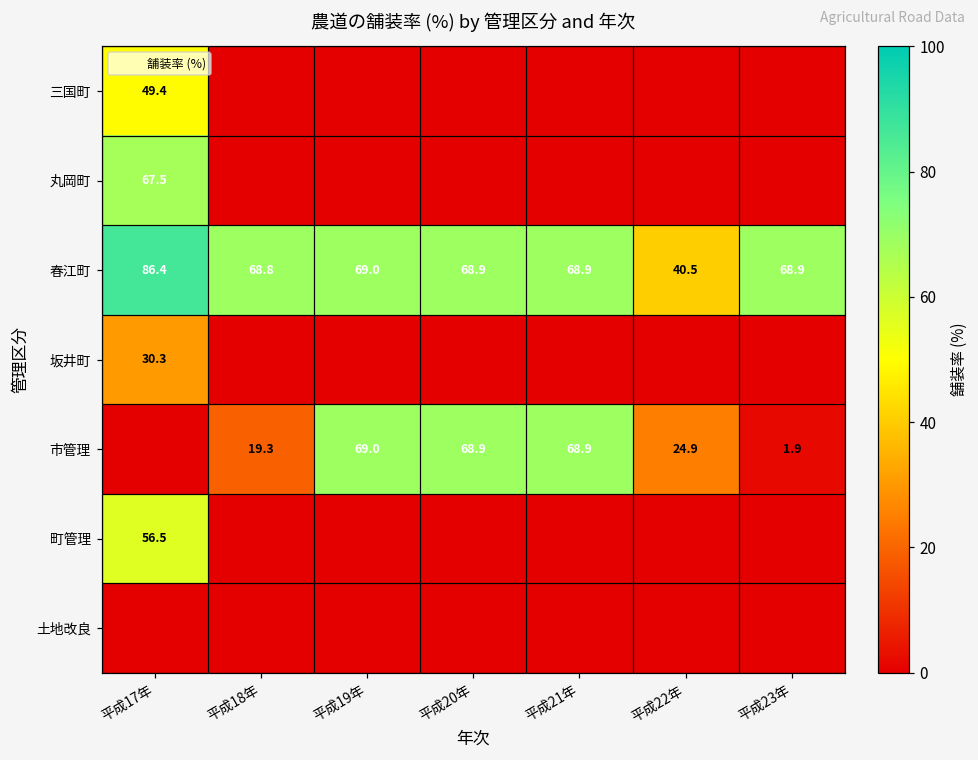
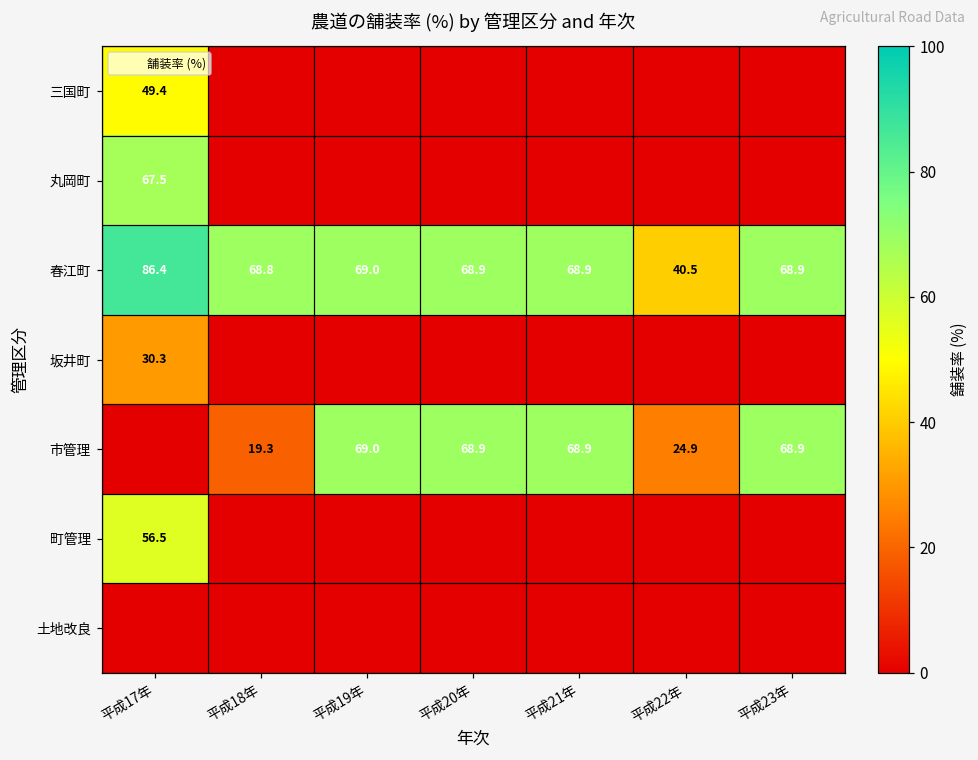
市管理, 平成23年: 1.9 -> 68.9
